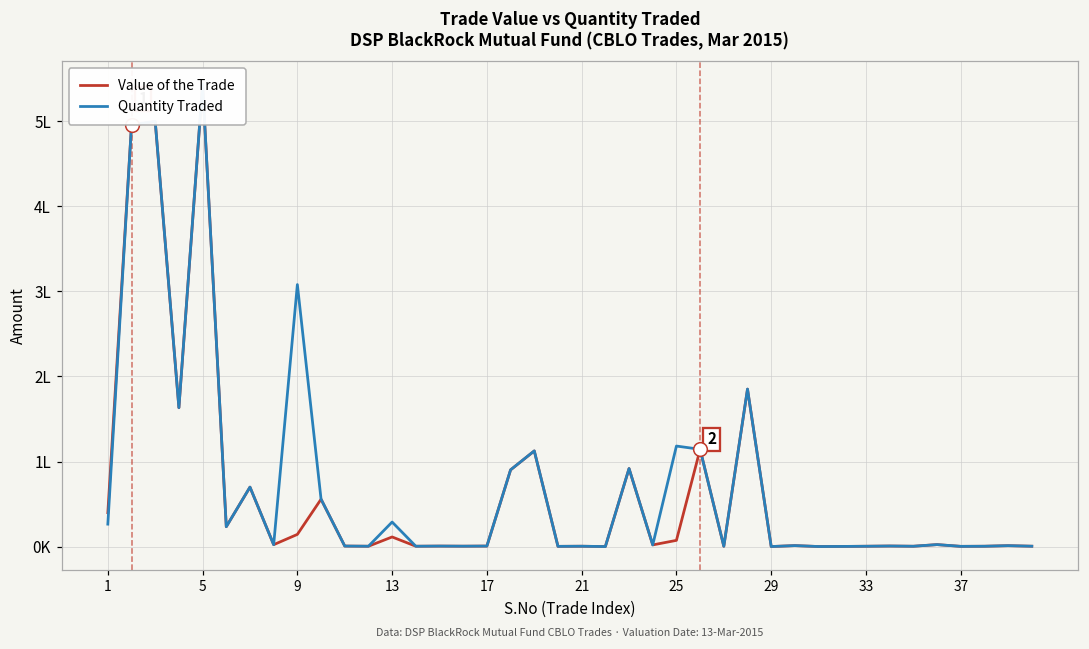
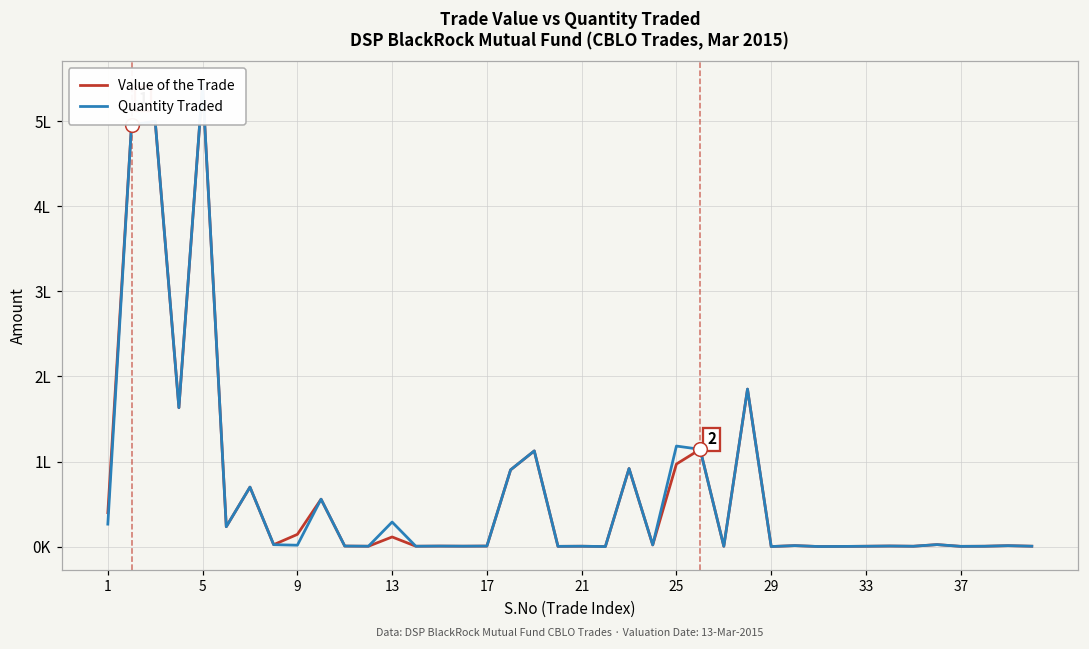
Quantity Traded, 9: 3.1L -> 0.0L
Value of the Trade, 25: 0.1L -> 1.0L
